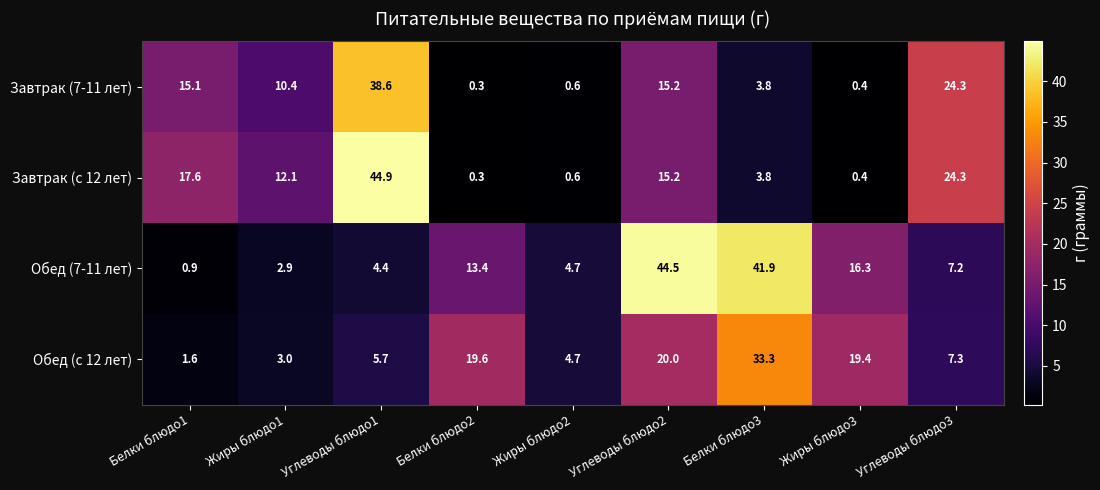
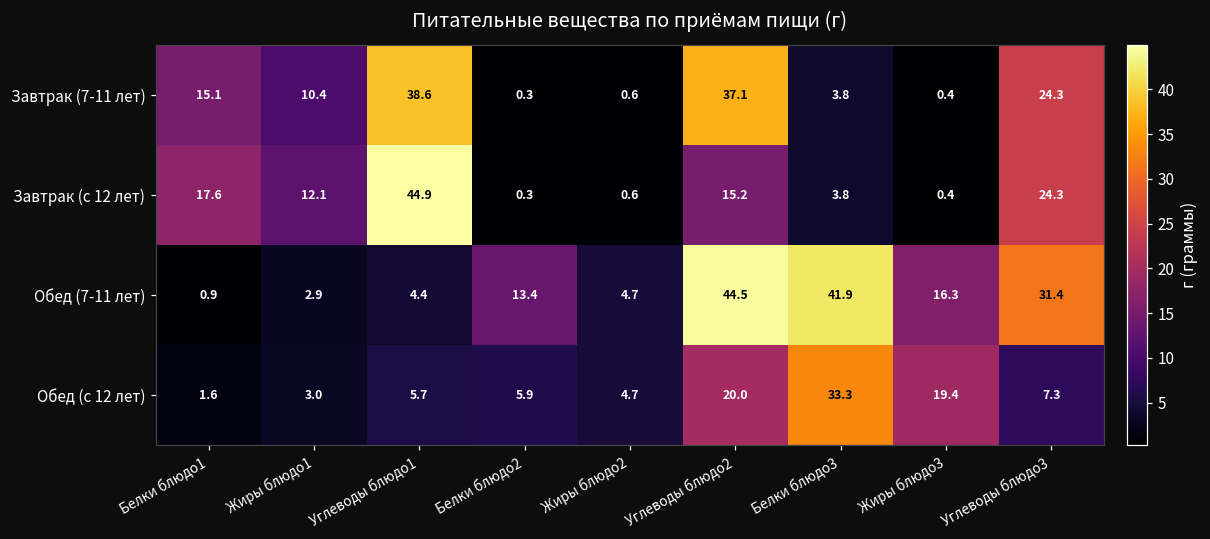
Завтрак (7-11 лет), Углеводы блюдо2: 15.2 -> 37.1
Обед (7-11 лет), Углеводы блюдо3: 7.2 -> 31.4
Обед (с 12 лет), Белки блюдо2: 19.6 -> 5.9
